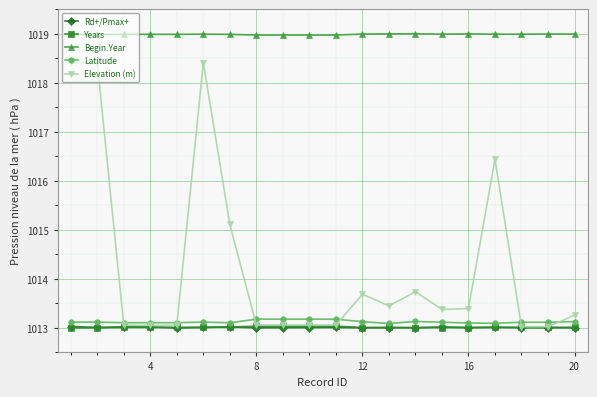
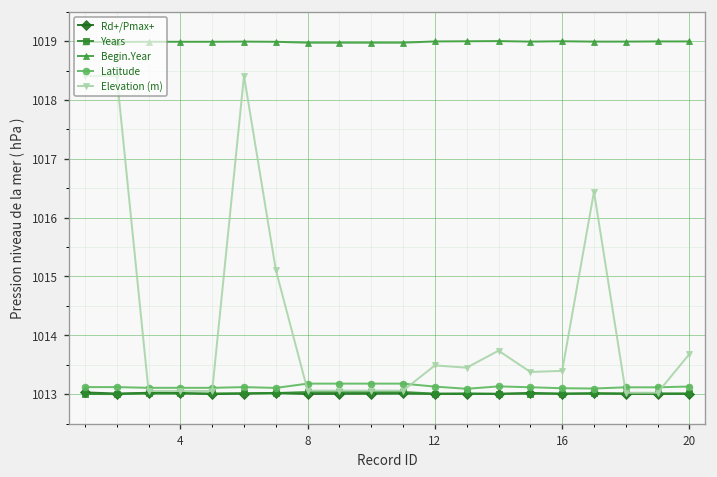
Elevation (m), 12: 1013.7 -> 1013.5
Elevation (m), 20: 1013.3 -> 1013.7
